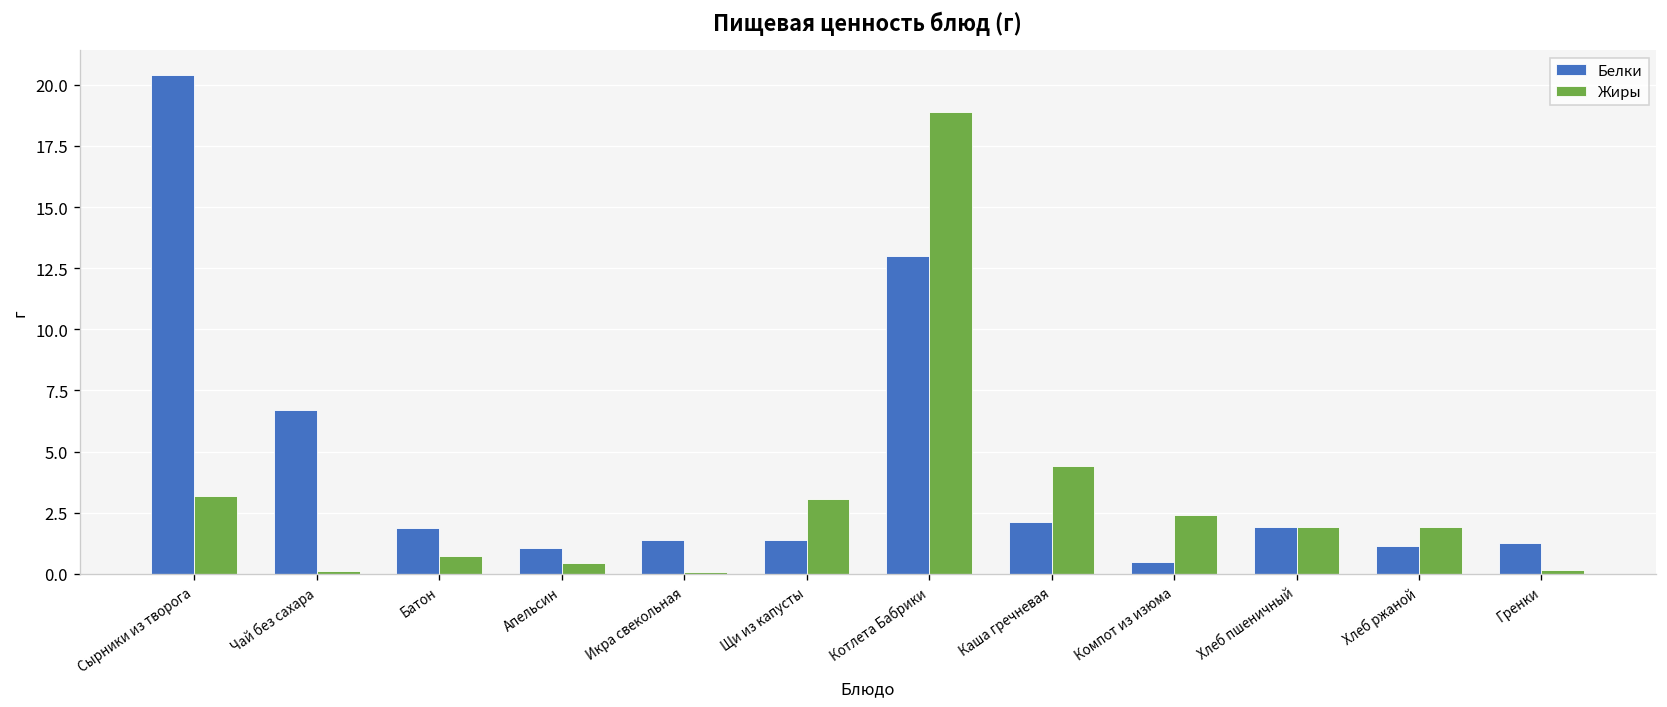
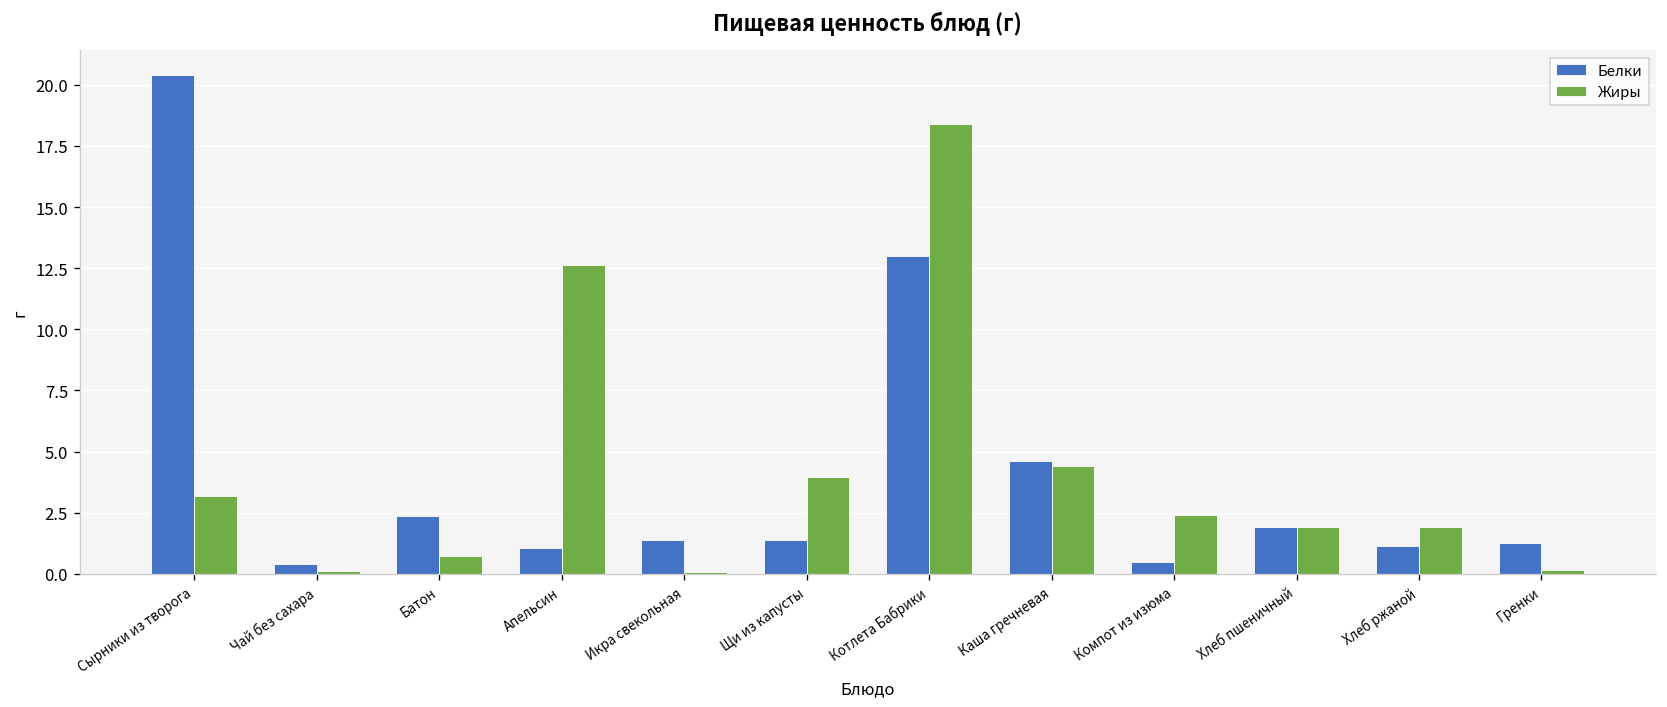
Белки, Чай без сахара: 6.7 -> 0.4
Белки, Батон: 1.9 -> 2.4
Жиры, Апельсин: 0.4 -> 12.6
Жиры, Щи из капусты: 3.1 -> 4.0
Жиры, Котлета Бабрики: 18.9 -> 18.4
Белки, Каша гречневая: 2.1 -> 4.6
